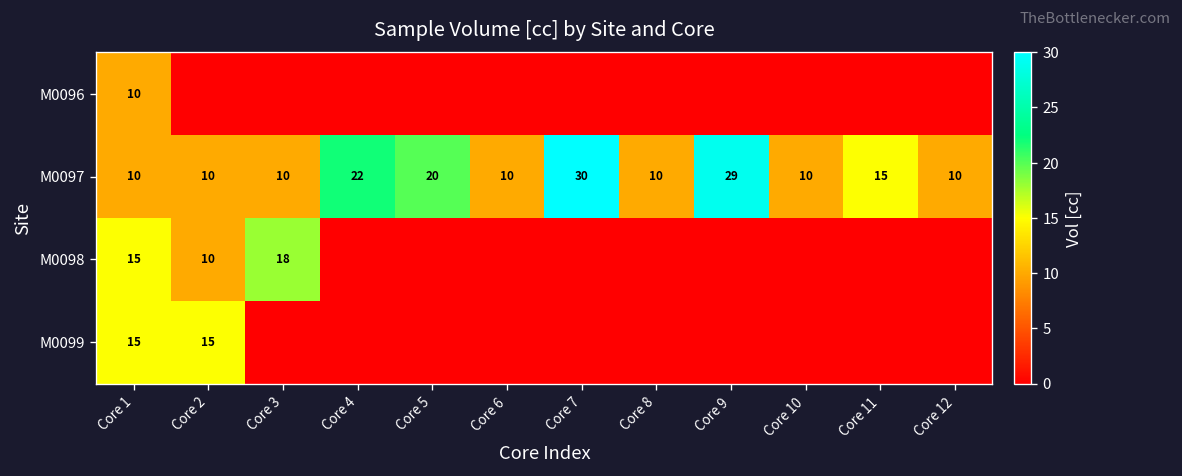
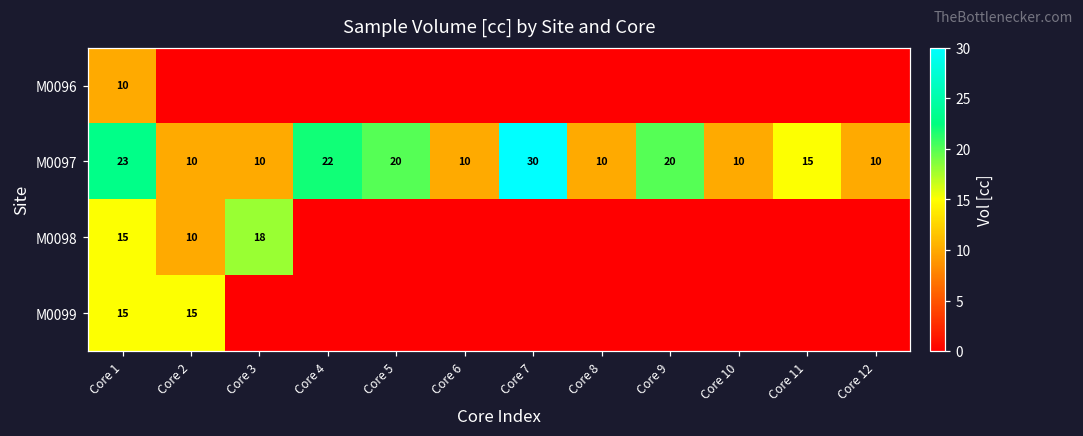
M0097, Core 1: 10 -> 23
M0097, Core 9: 29 -> 20
